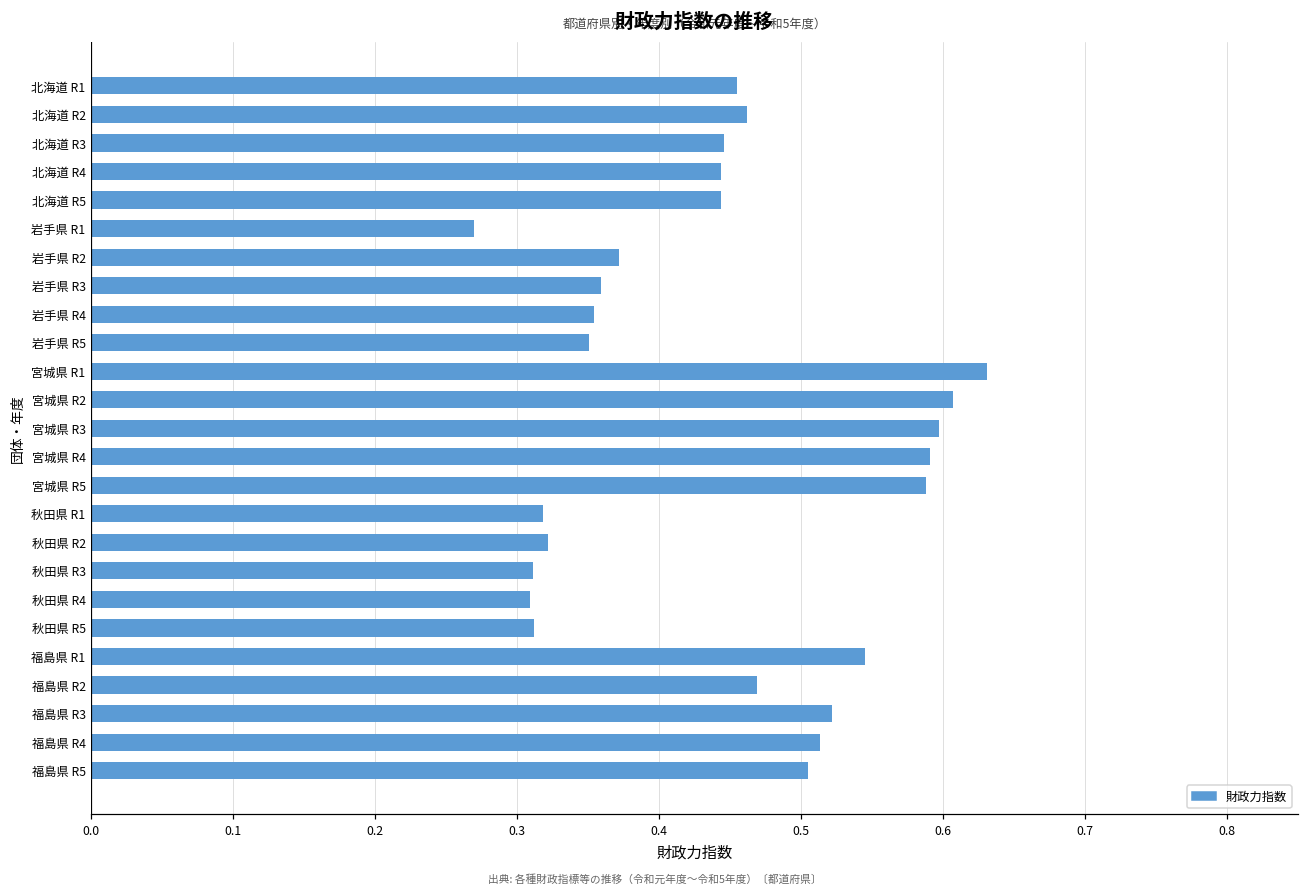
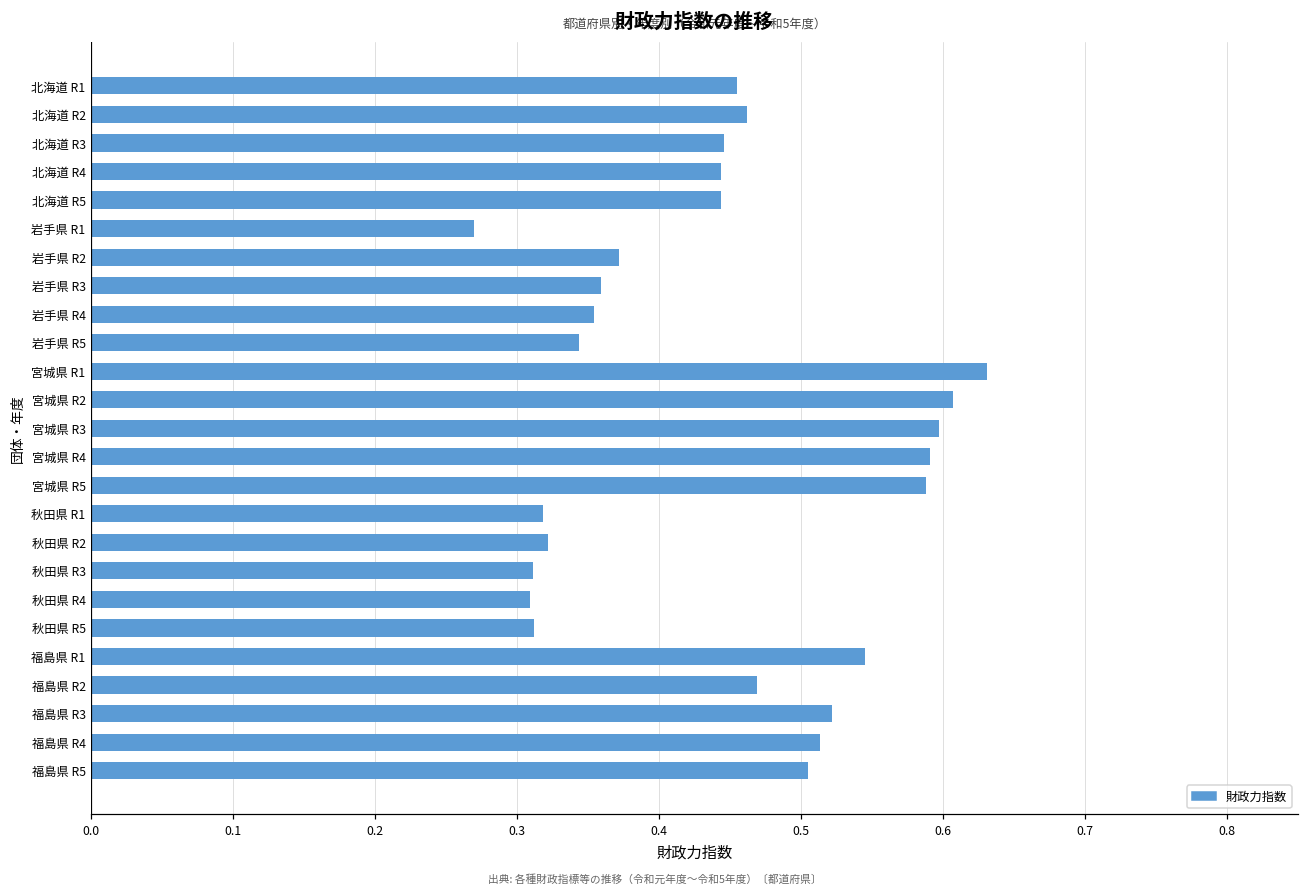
岩手県 R5: 0.351 -> 0.344
